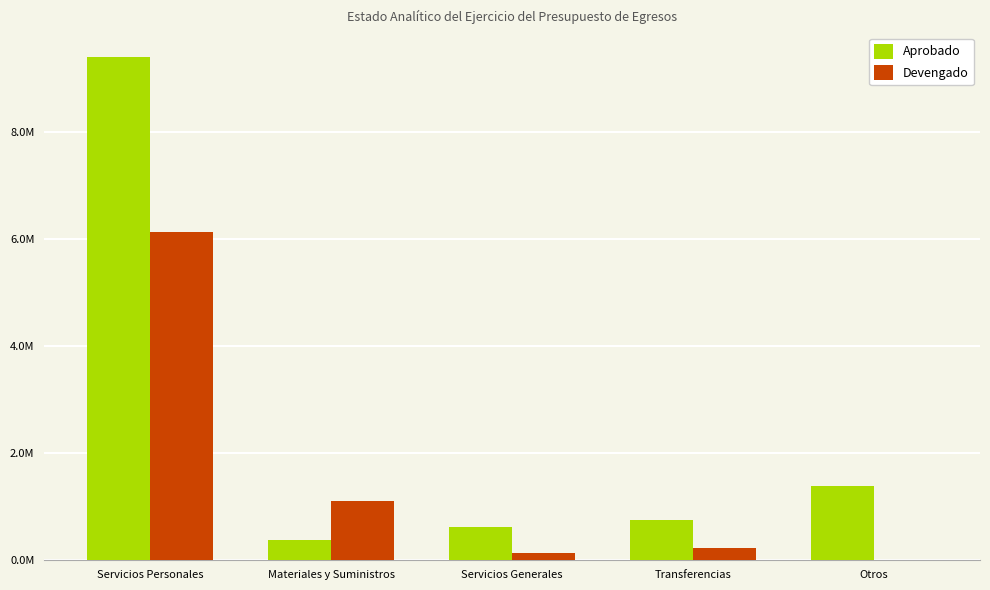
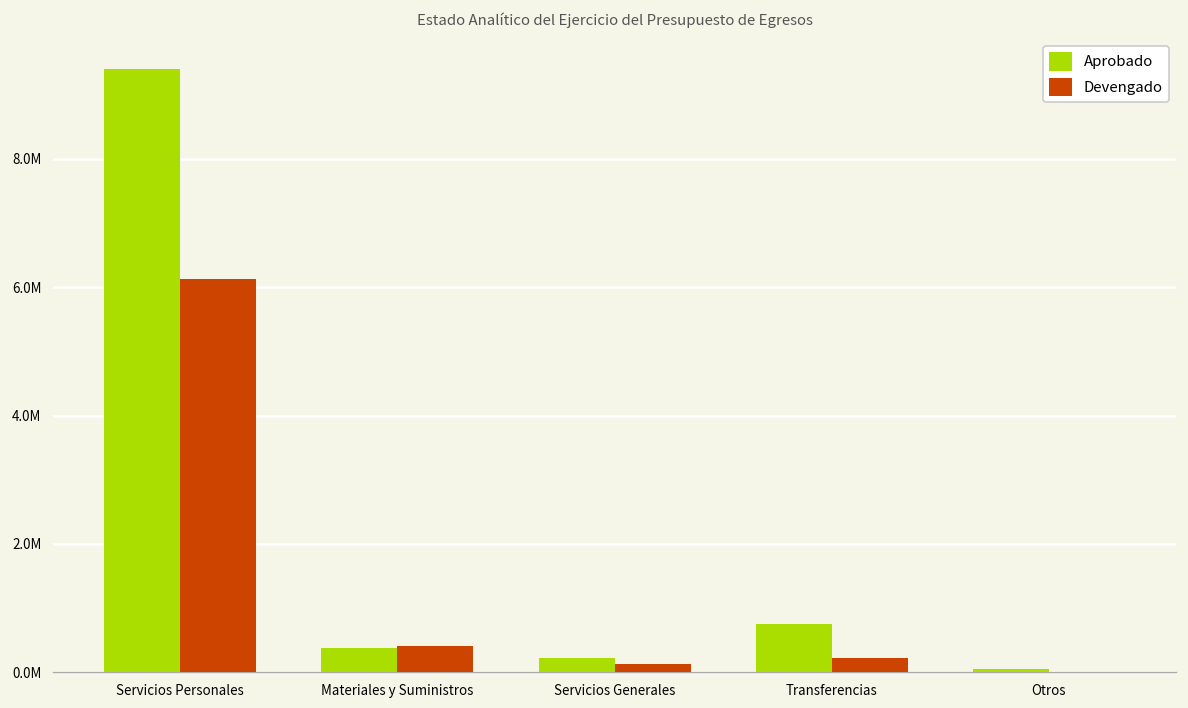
Devengado, Materiales y Suministros: 1100000 -> 400000
Aprobado, Servicios Generales: 600000 -> 200000
Aprobado, Otros: 1400000 -> 100000
